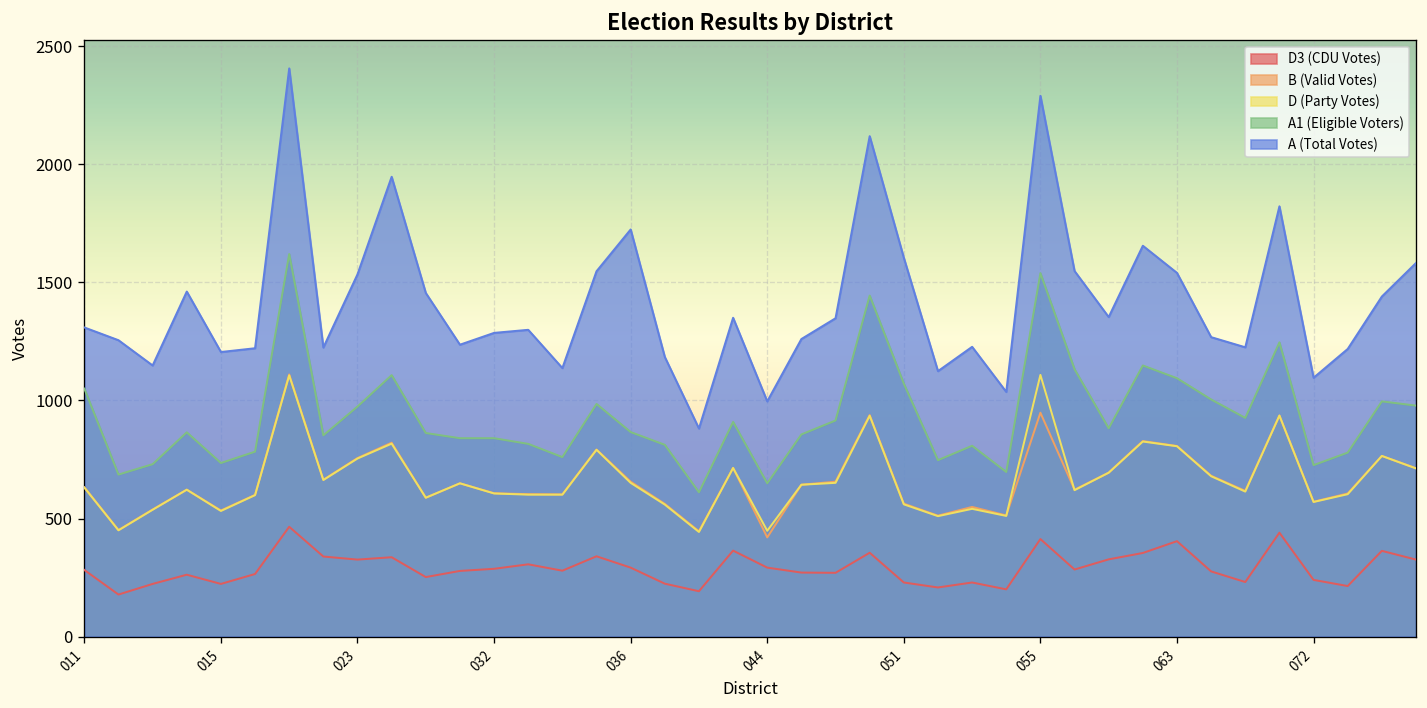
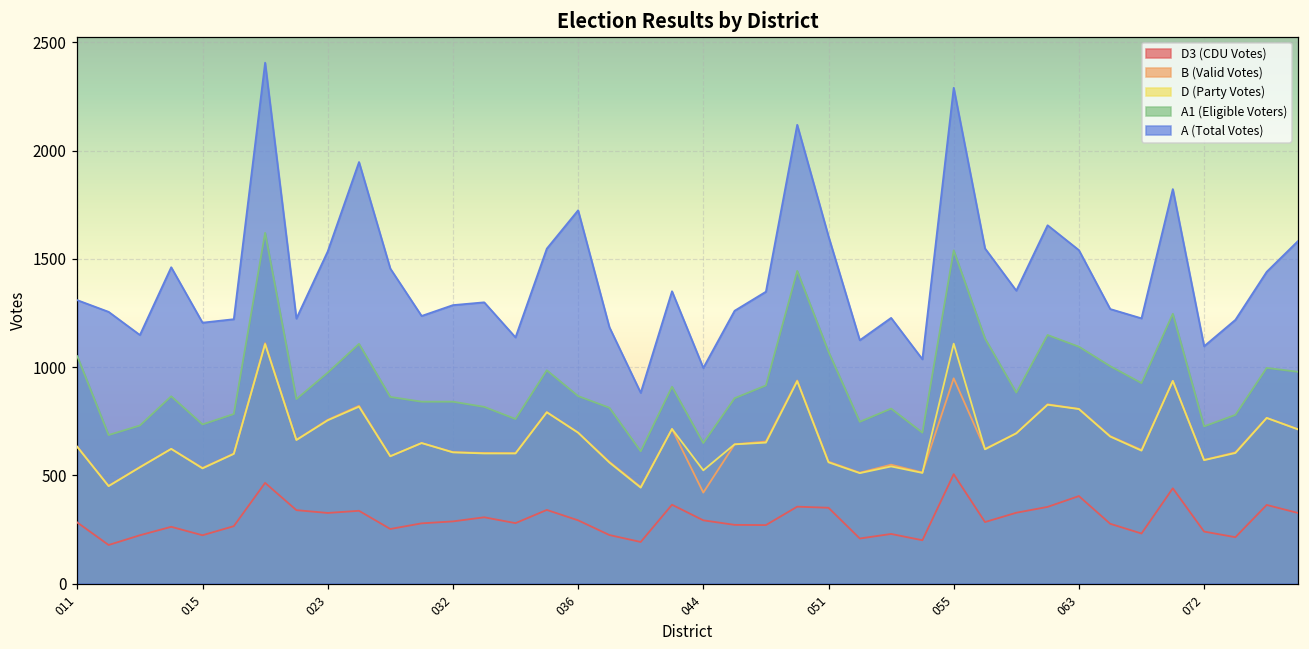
B (Valid Votes), 036: 660 -> 700
D (Party Votes), 036: 650 -> 700
D (Party Votes), 044: 450 -> 520
D3 (CDU Votes), 051: 230 -> 350
D3 (CDU Votes), 055: 410 -> 510
